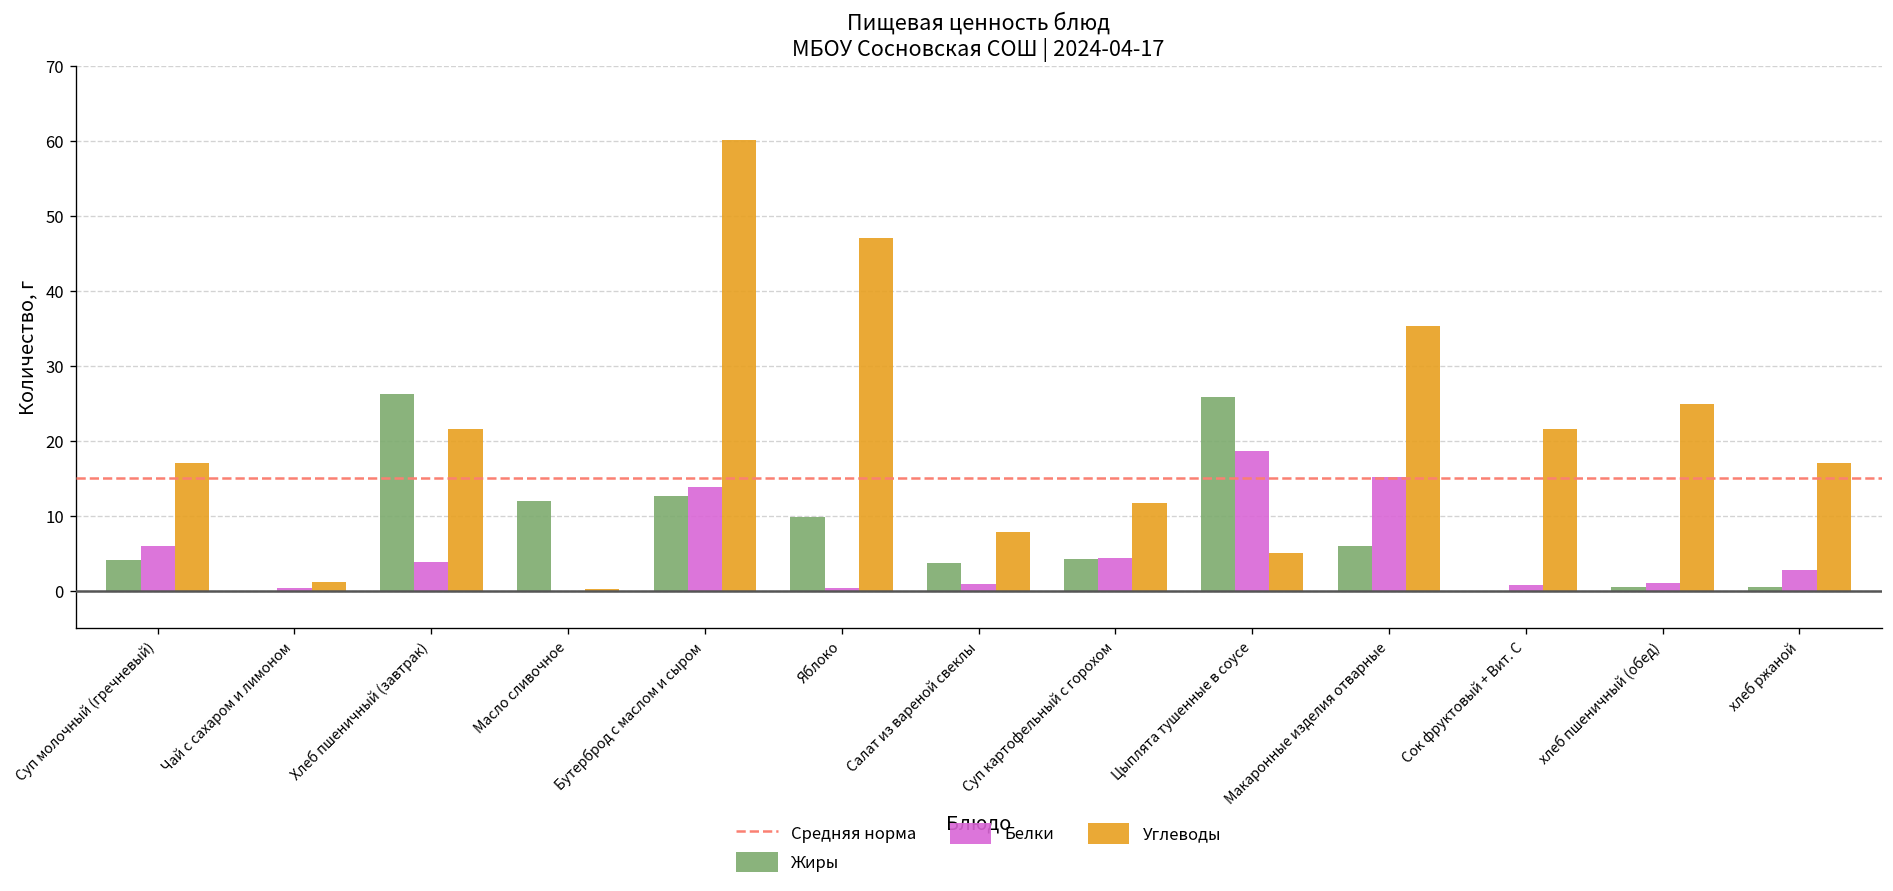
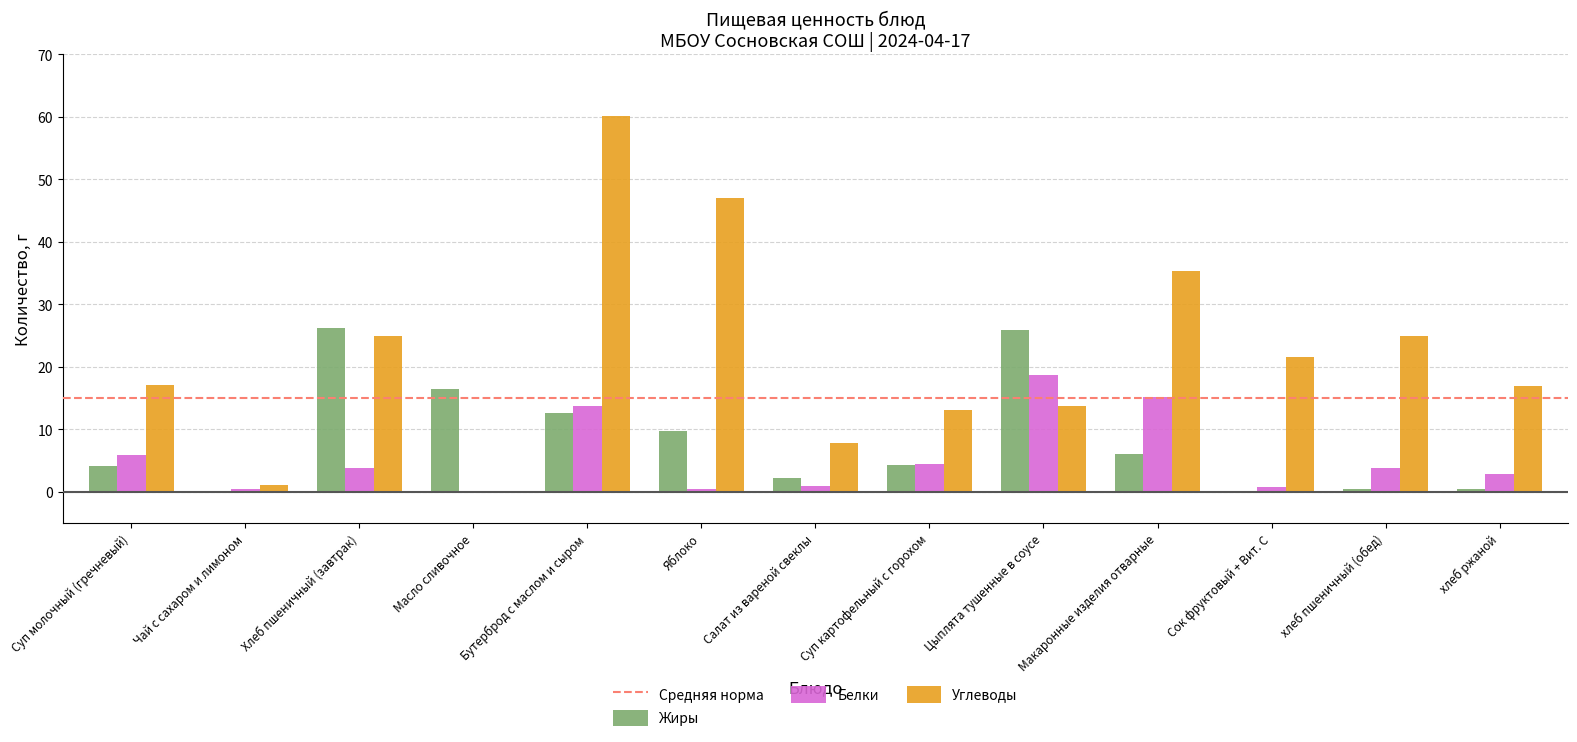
Углеводы, Хлеб пшеничный (завтрак): 22 -> 25
Жиры, Масло сливочное: 12 -> 16
Жиры, Салат из вареной свеклы: 4 -> 2
Углеводы, Суп картофельный с горохом: 12 -> 13
Углеводы, Цыплята тушенные в соусе: 5 -> 14
Белки, хлеб пшеничный (обед): 1 -> 4
